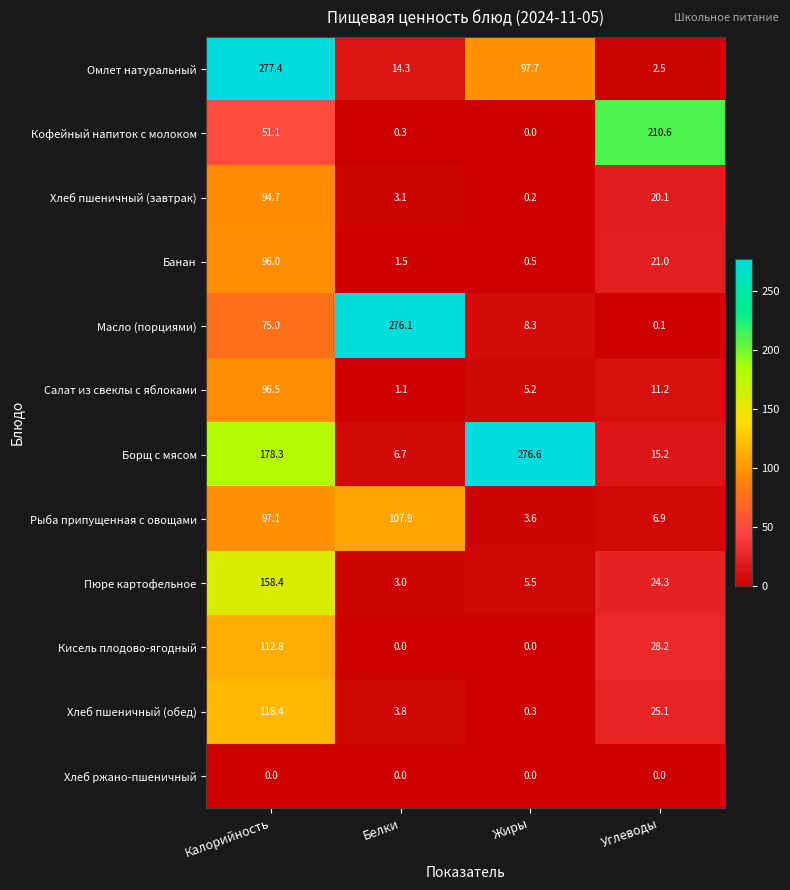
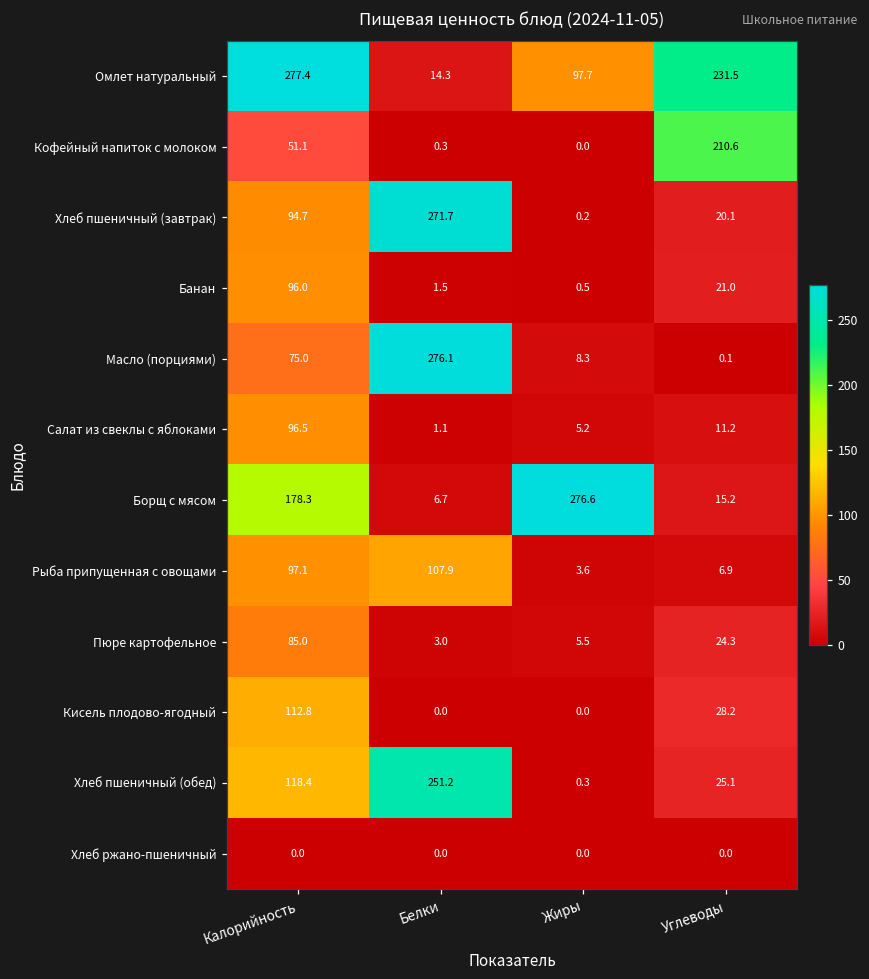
Омлет натуральный, Углеводы: 2.5 -> 231.5
Хлеб пшеничный (завтрак), Белки: 3.1 -> 271.7
Пюре картофельное, Калорийность: 158.4 -> 85.0
Хлеб пшеничный (обед), Белки: 3.8 -> 251.2
